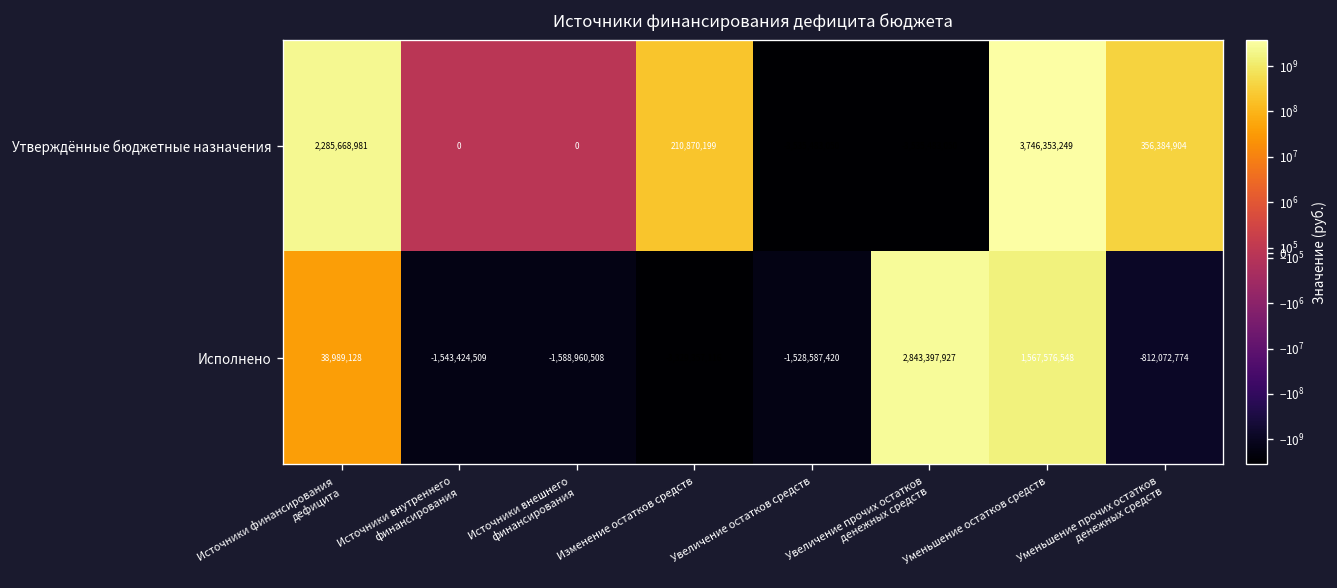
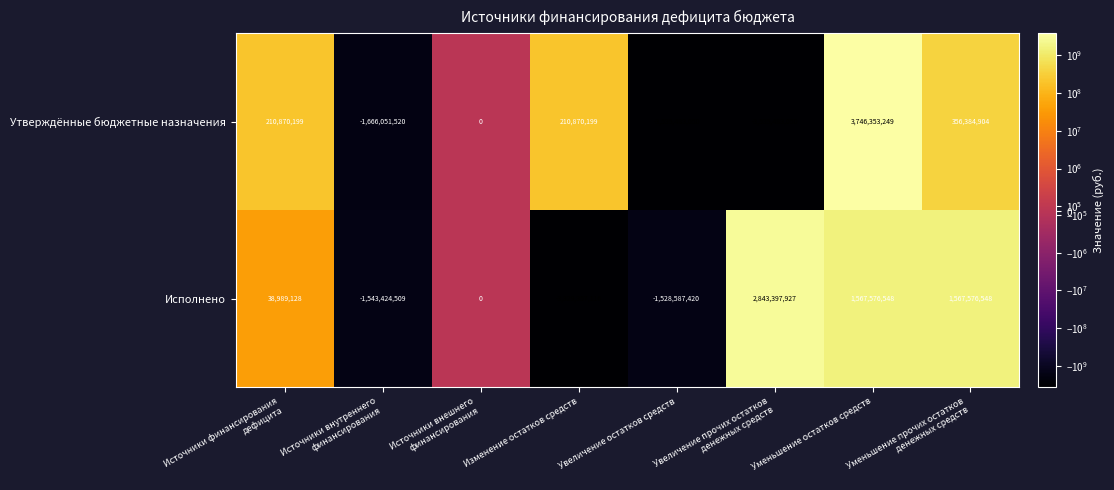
Утверждённые бюджетные назначения, Источники финансирования дефицита: 2,285,668,981 -> 210,870,199
Утверждённые бюджетные назначения, Источники внутреннего финансирования: 0 -> -1,666,051,520
Исполнено, Источники внешнего финансирования: -1,588,960,508 -> 0
Исполнено, Уменьшение прочих остатков денежных средств: -812,072,774 -> 1,567,576,548
